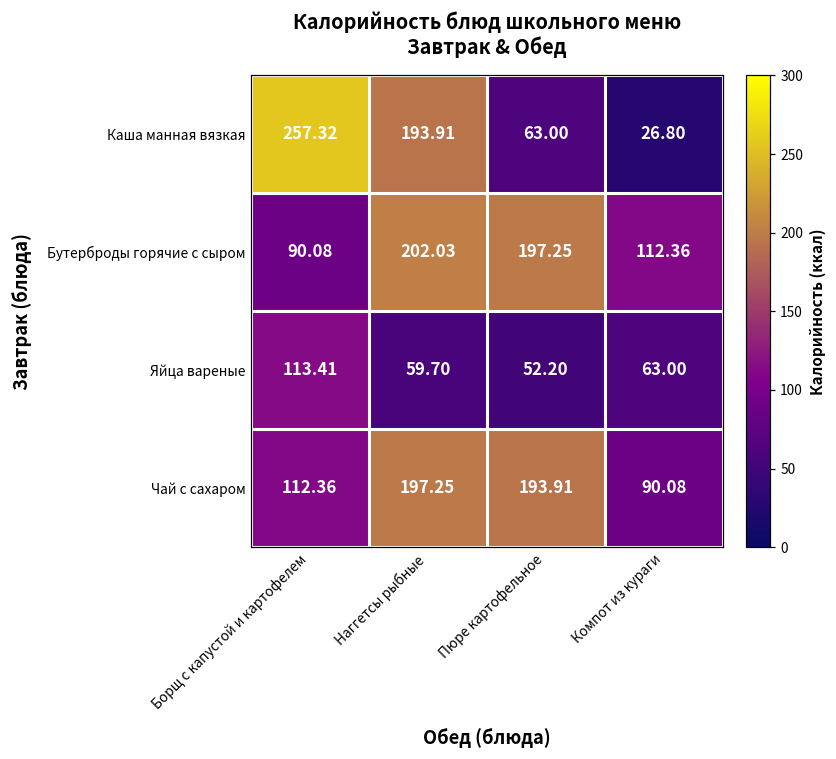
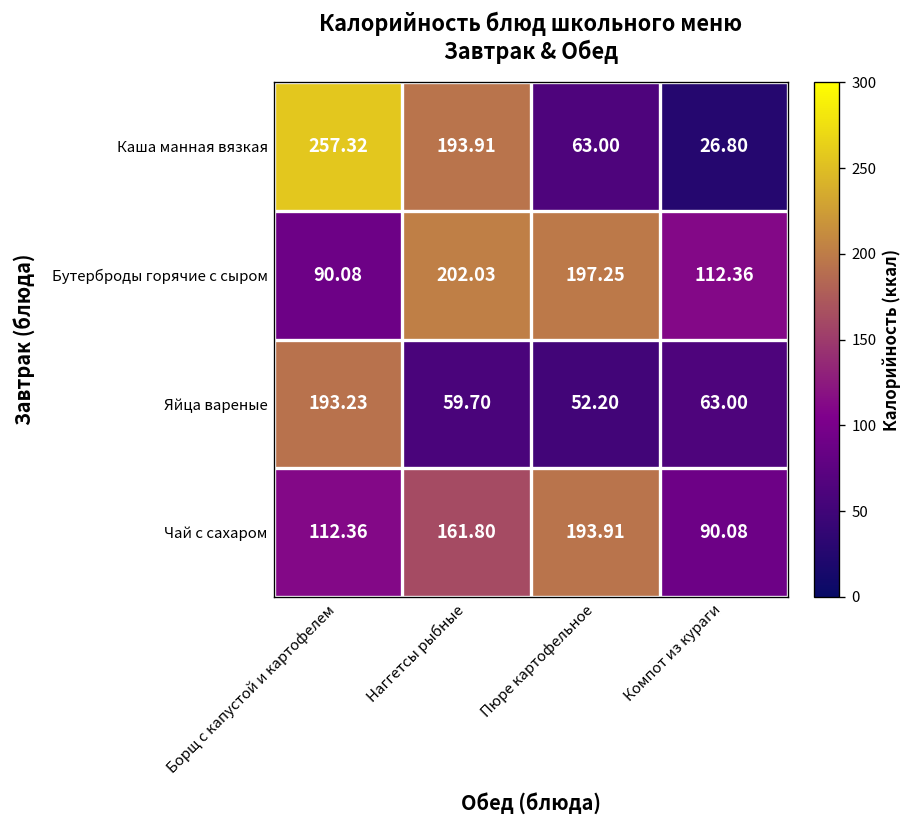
Яйца вареные, Борщ с капустой и картофелем: 113.41 -> 193.23
Чай с сахаром, Наггетсы рыбные: 197.25 -> 161.80
